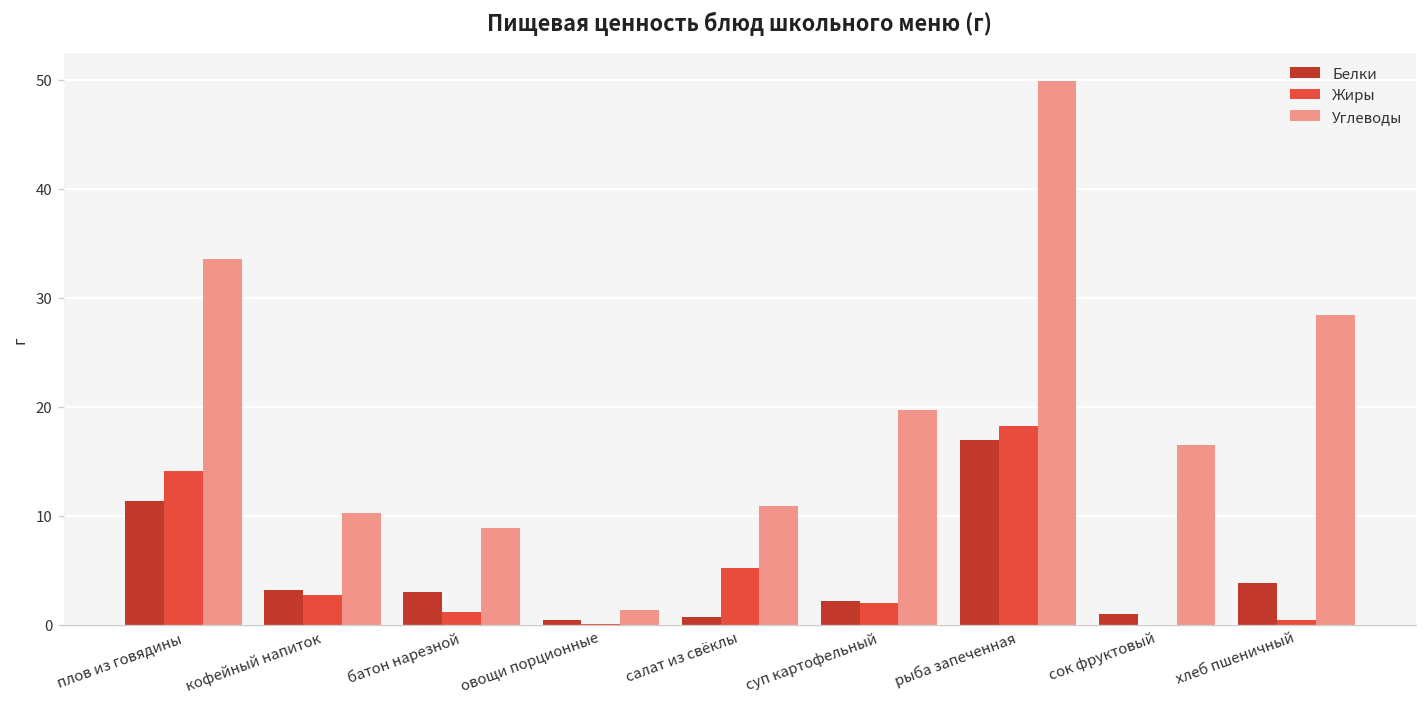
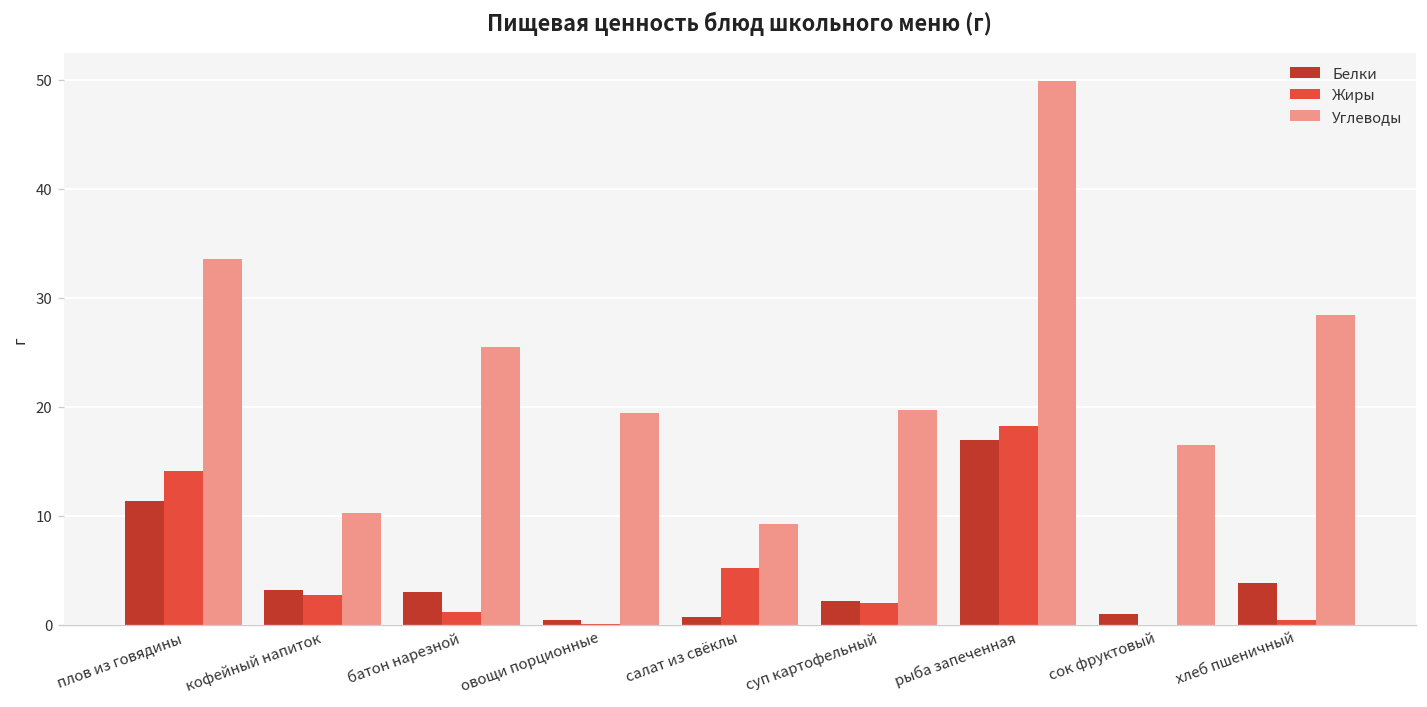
Углеводы, батон нарезной: 9 -> 26
Углеводы, овощи порционные: 1 -> 19
Углеводы, салат из свёклы: 11 -> 9
